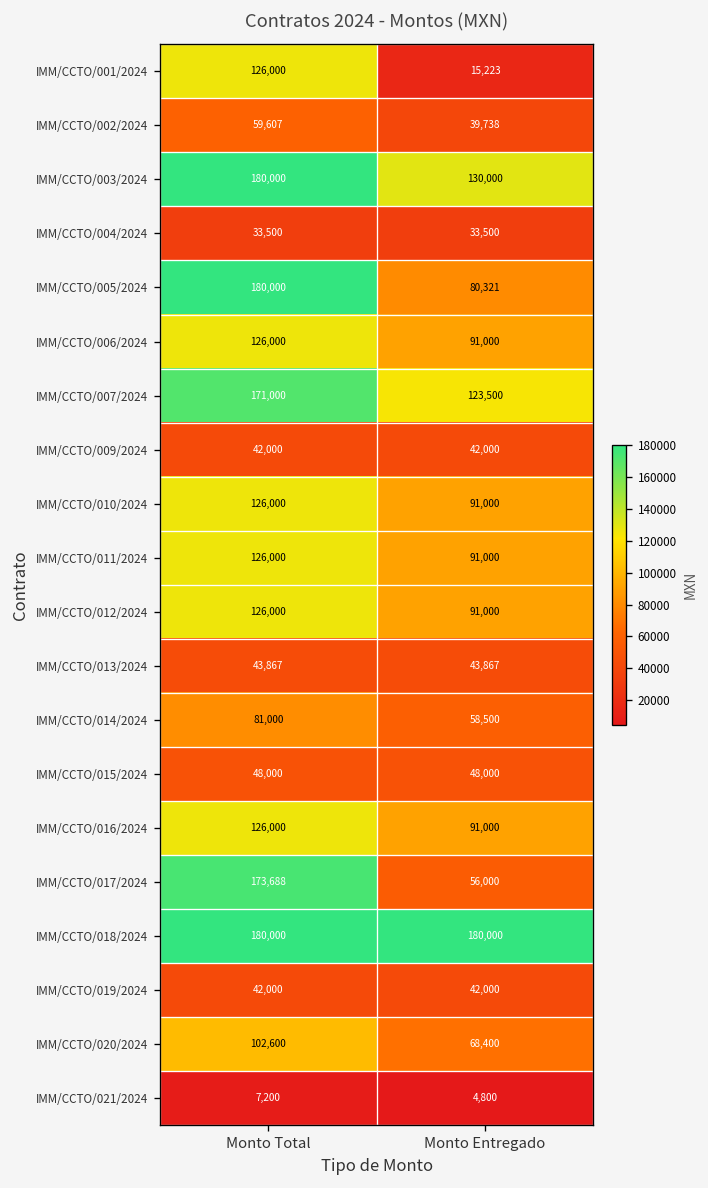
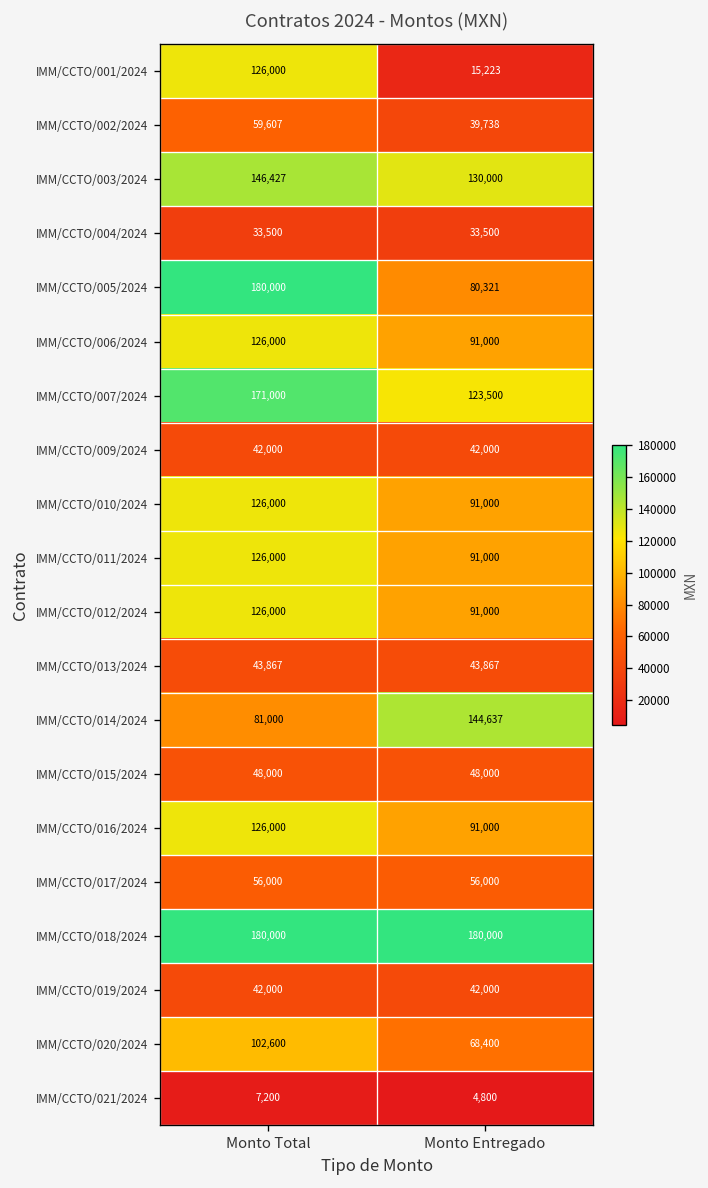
IMM/CCTO/003/2024, Monto Total: 180,000 -> 146,427
IMM/CCTO/014/2024, Monto Entregado: 58,500 -> 144,637
IMM/CCTO/017/2024, Monto Total: 173,688 -> 56,000
